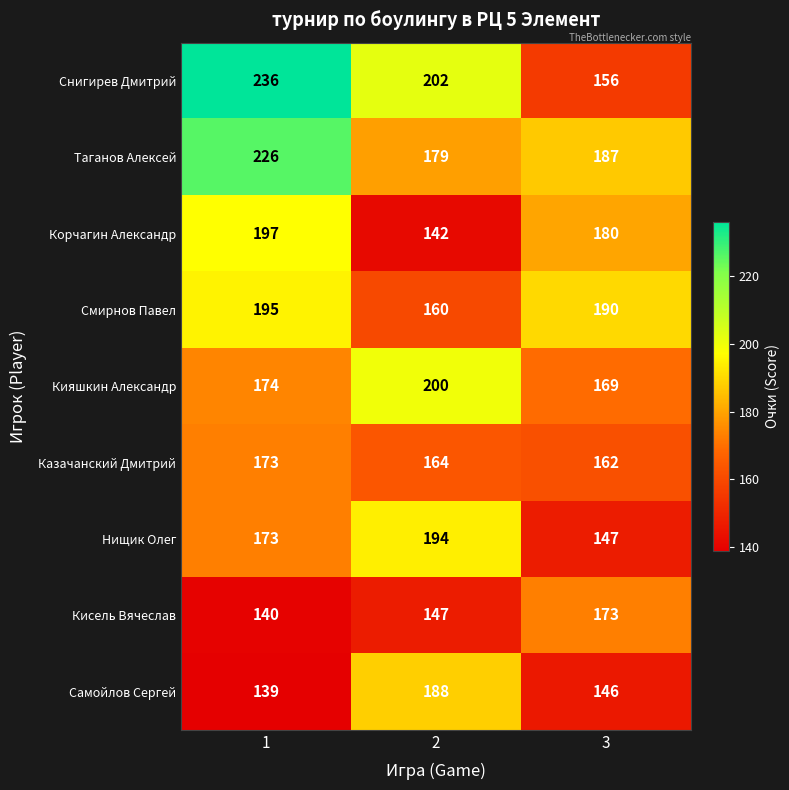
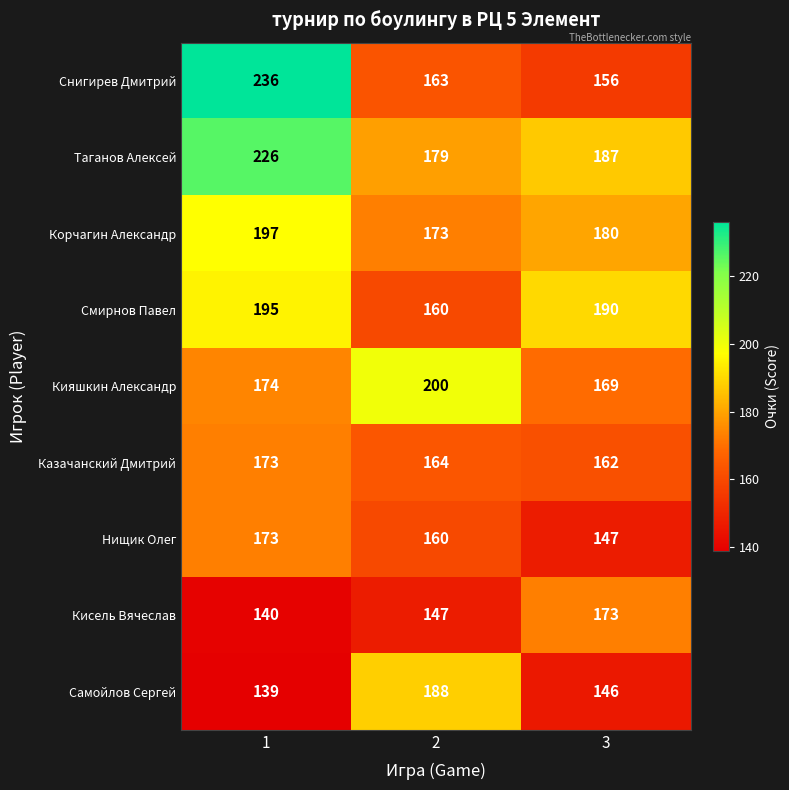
Снигирев Дмитрий, 2: 202 -> 163
Корчагин Александр, 2: 142 -> 173
Нищик Олег, 2: 194 -> 160
